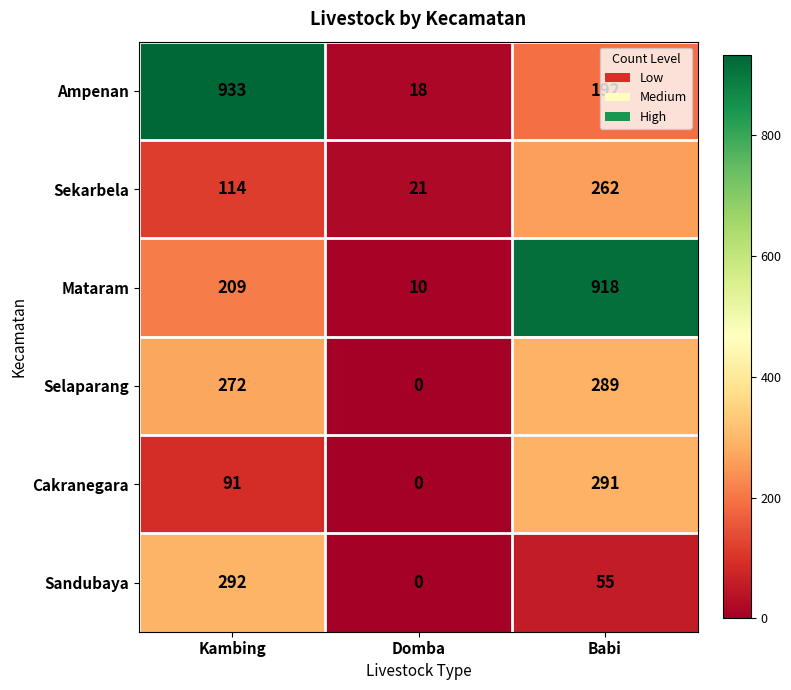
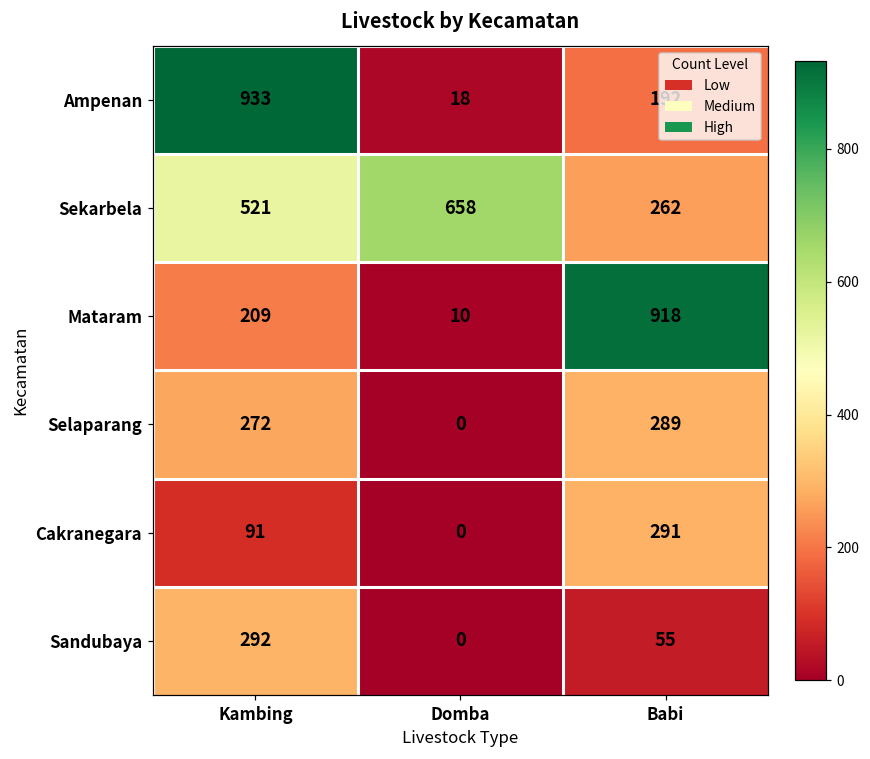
Sekarbela, Kambing: 114 -> 521
Sekarbela, Domba: 21 -> 658
